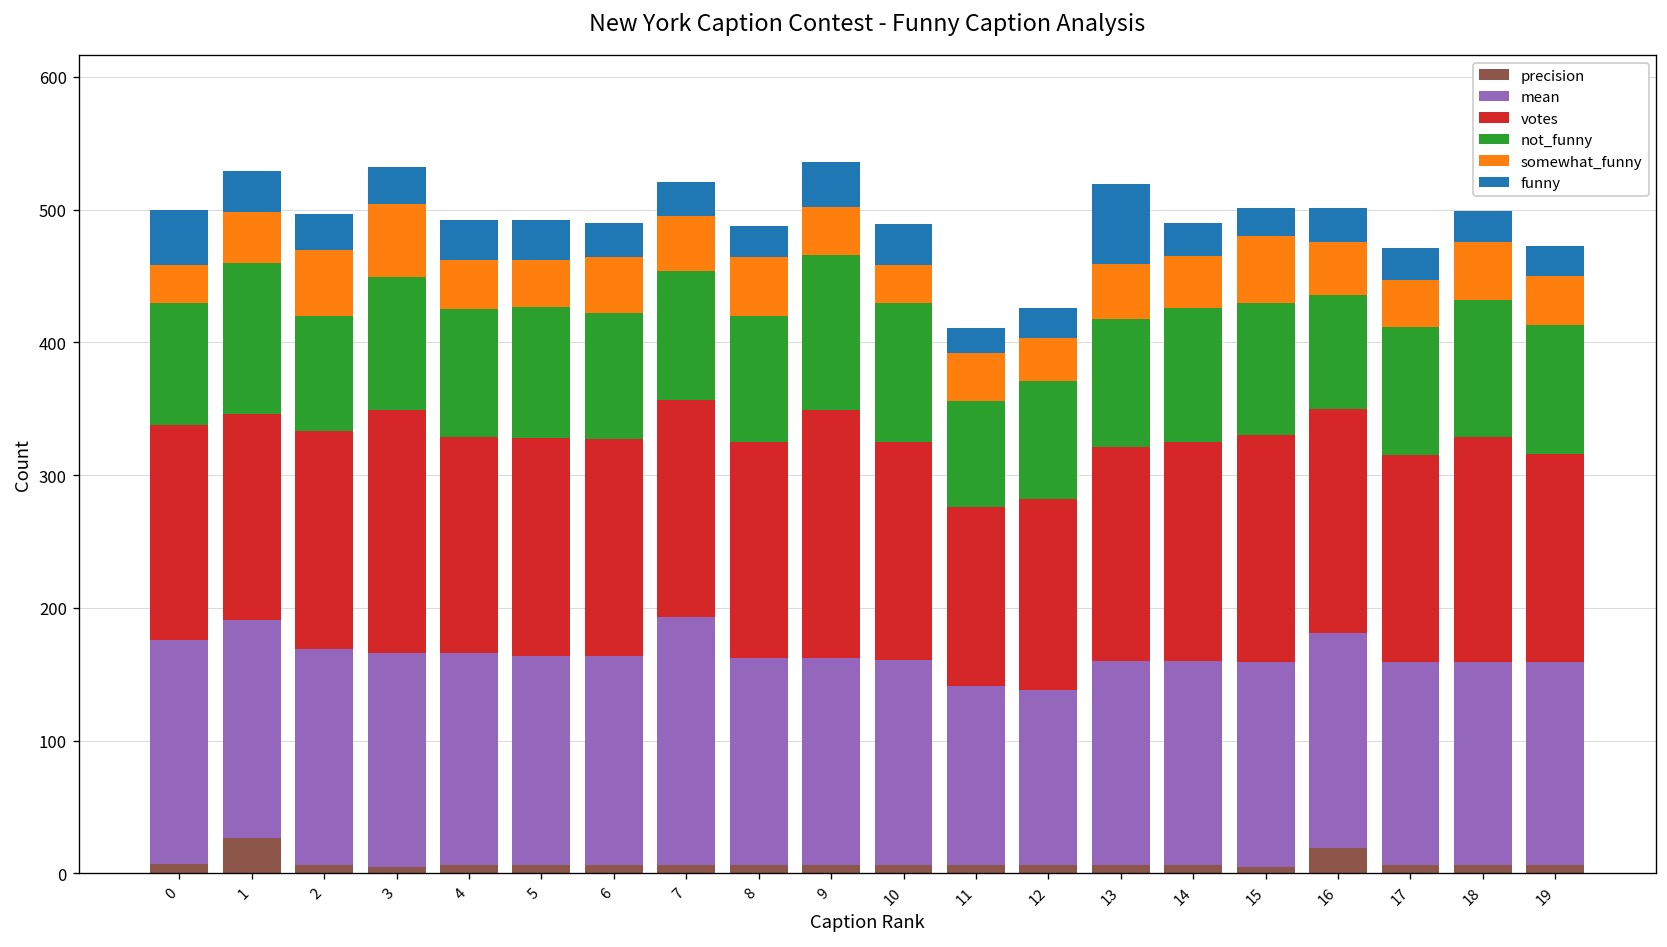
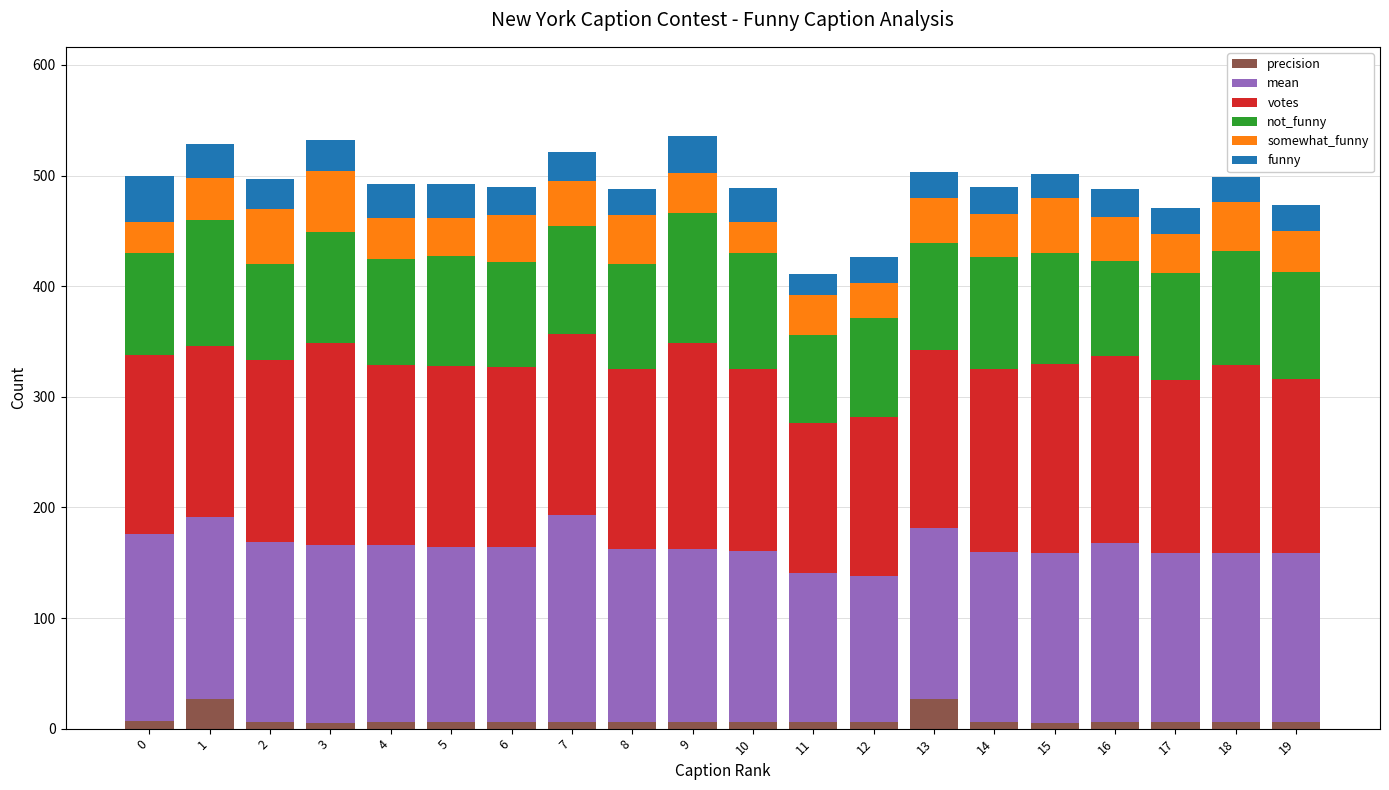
precision, 13: 6 -> 27
funny, 13: 60 -> 23
precision, 16: 19 -> 6
